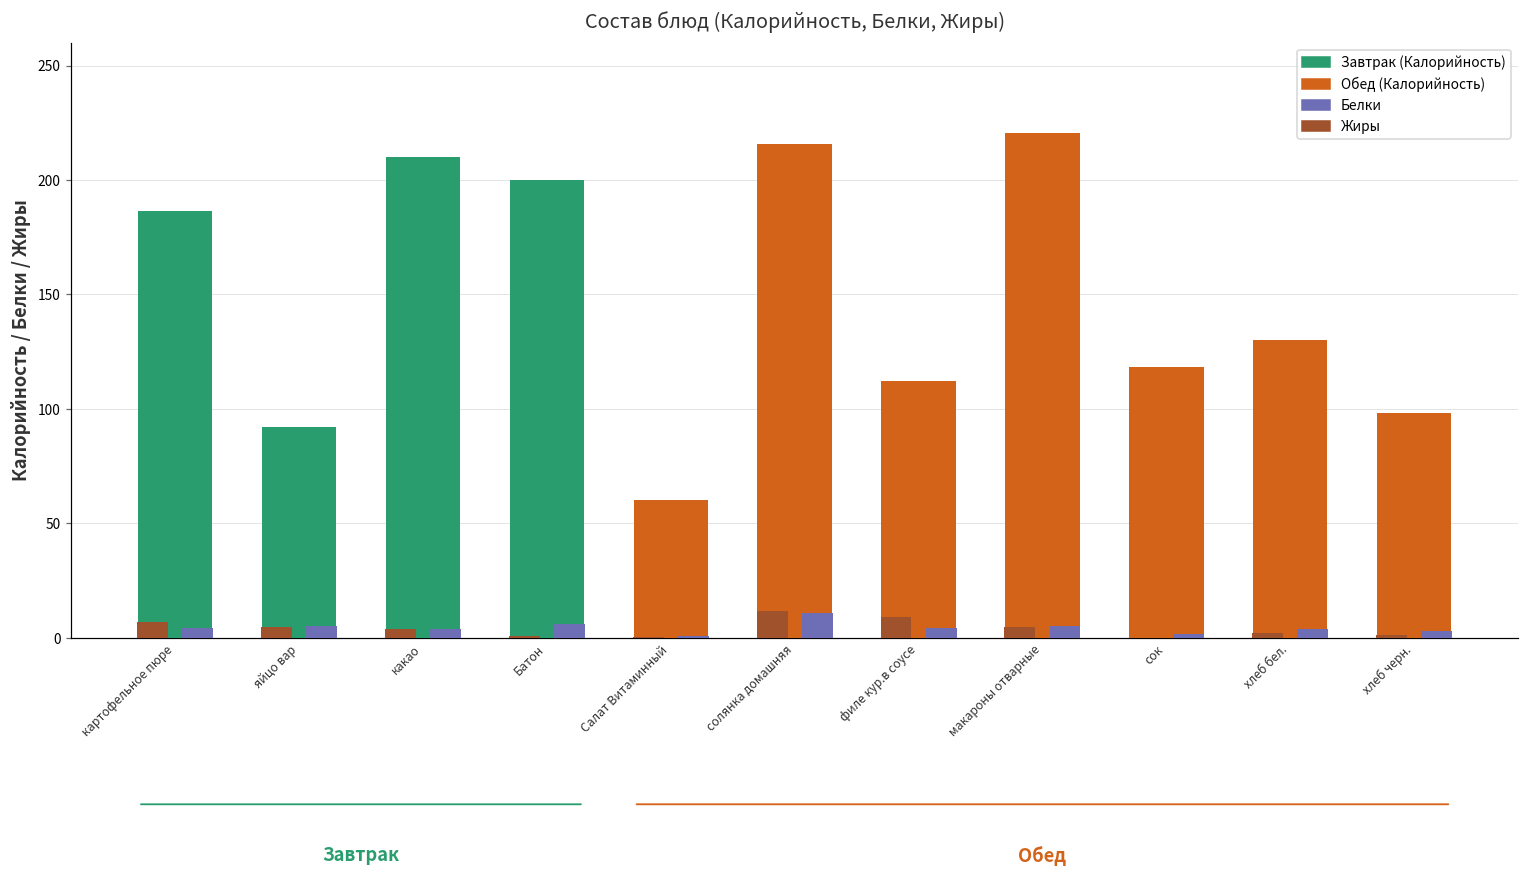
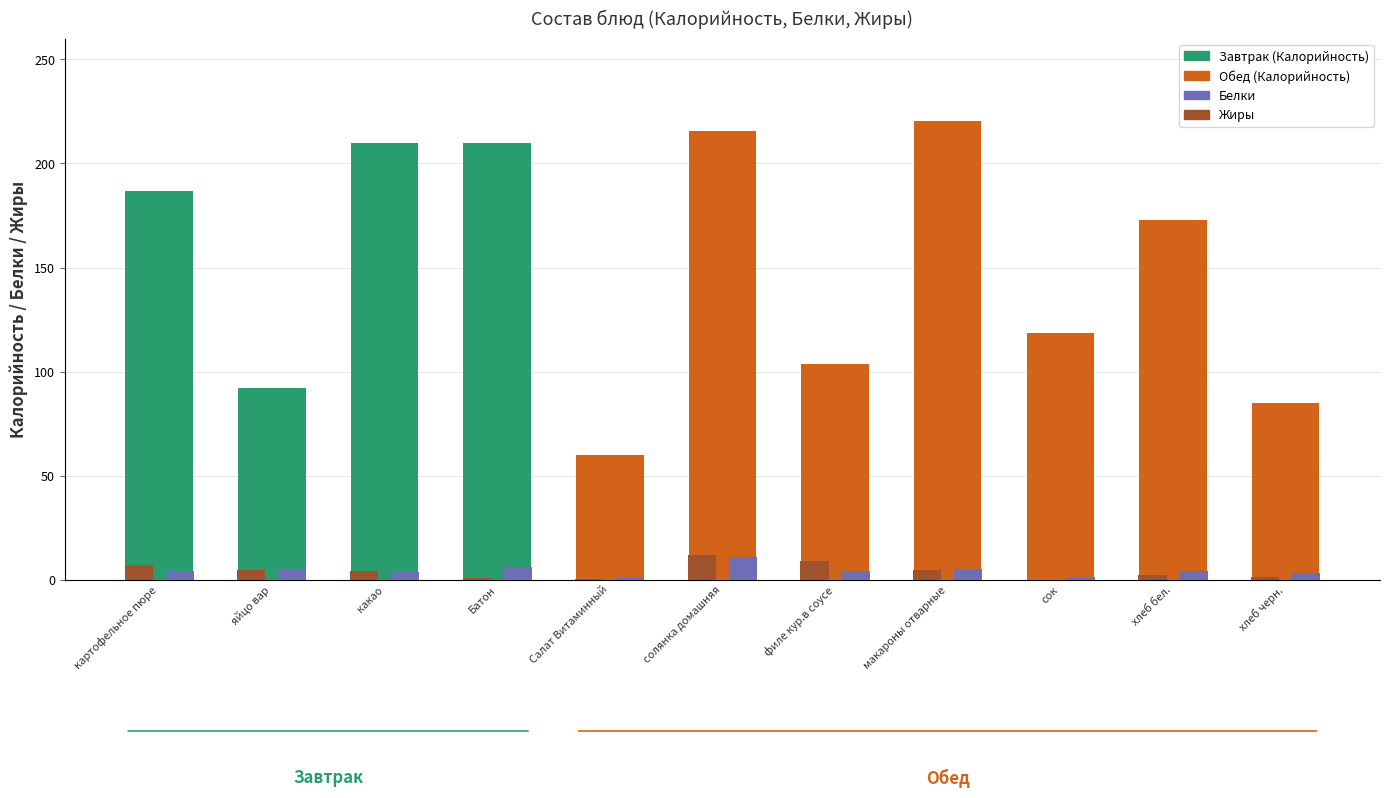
Батон: 200 -> 210
филе кур.в соусе: 112 -> 104
хлеб бел.: 130 -> 173
хлеб черн.: 98 -> 85
